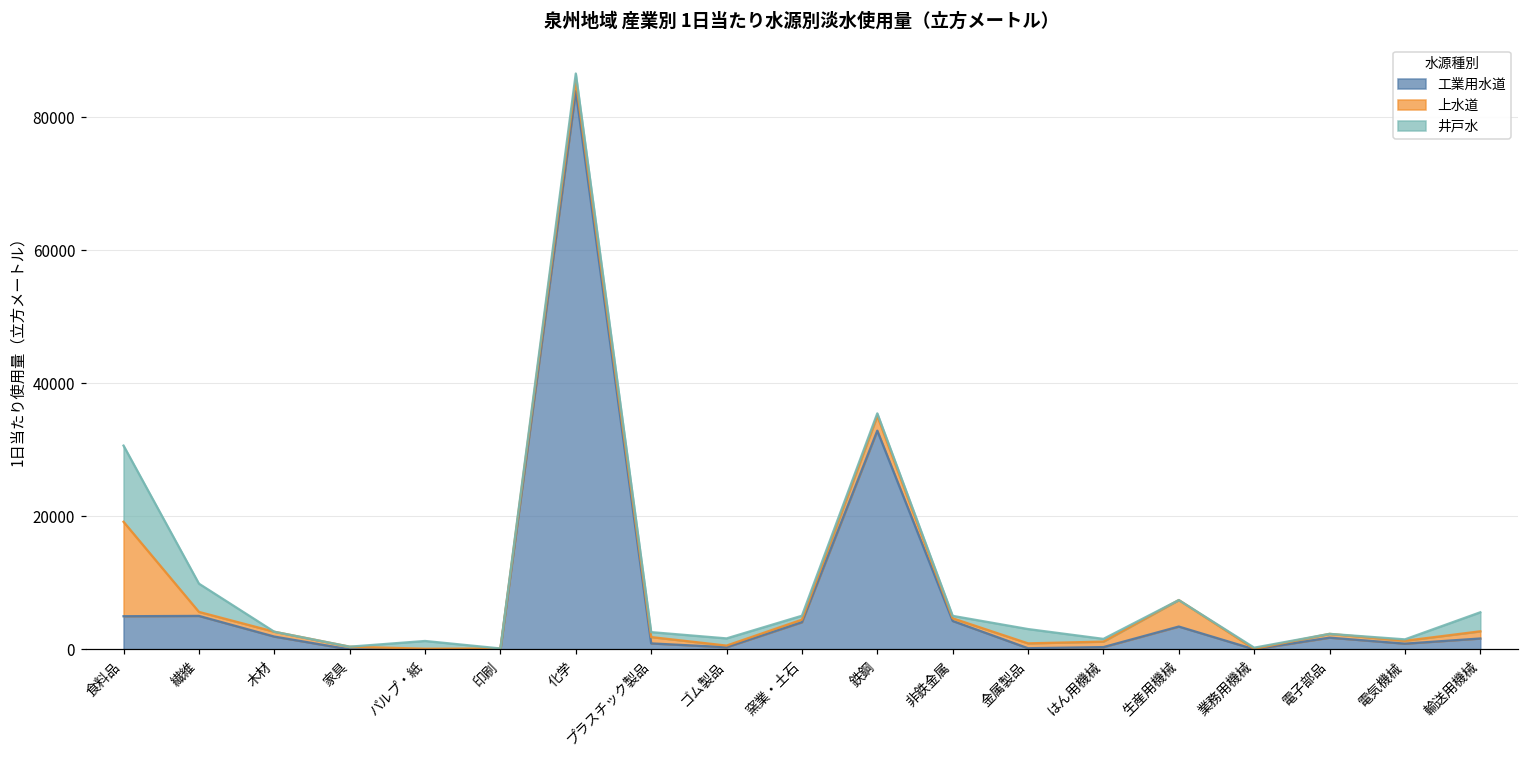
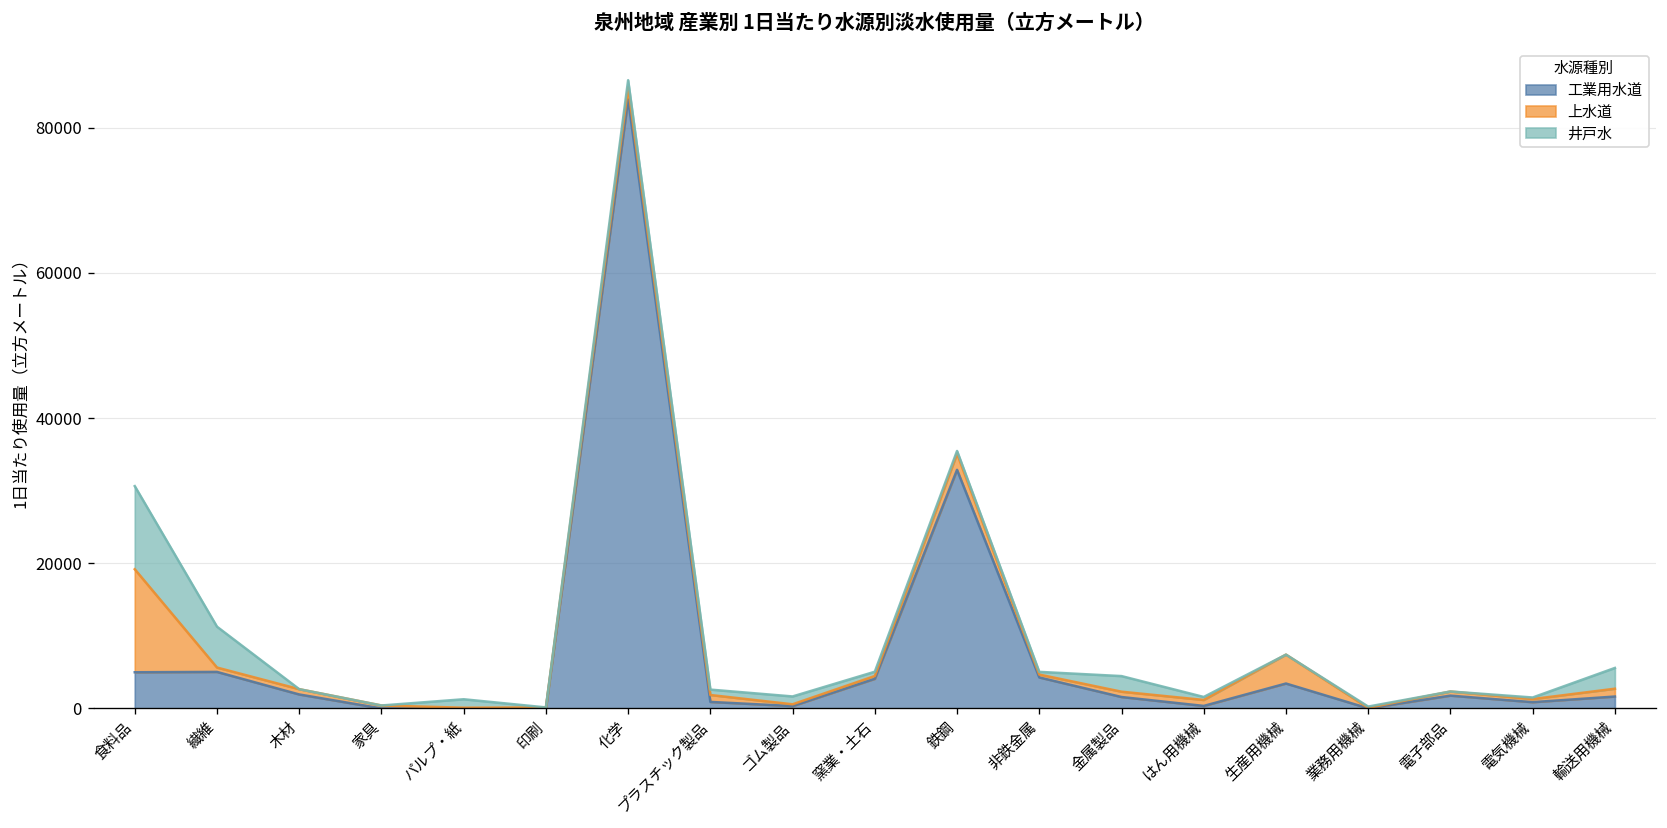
井戸水, 繊維: 4000 -> 6000
工業用水道, 金属製品: 0 -> 2000
